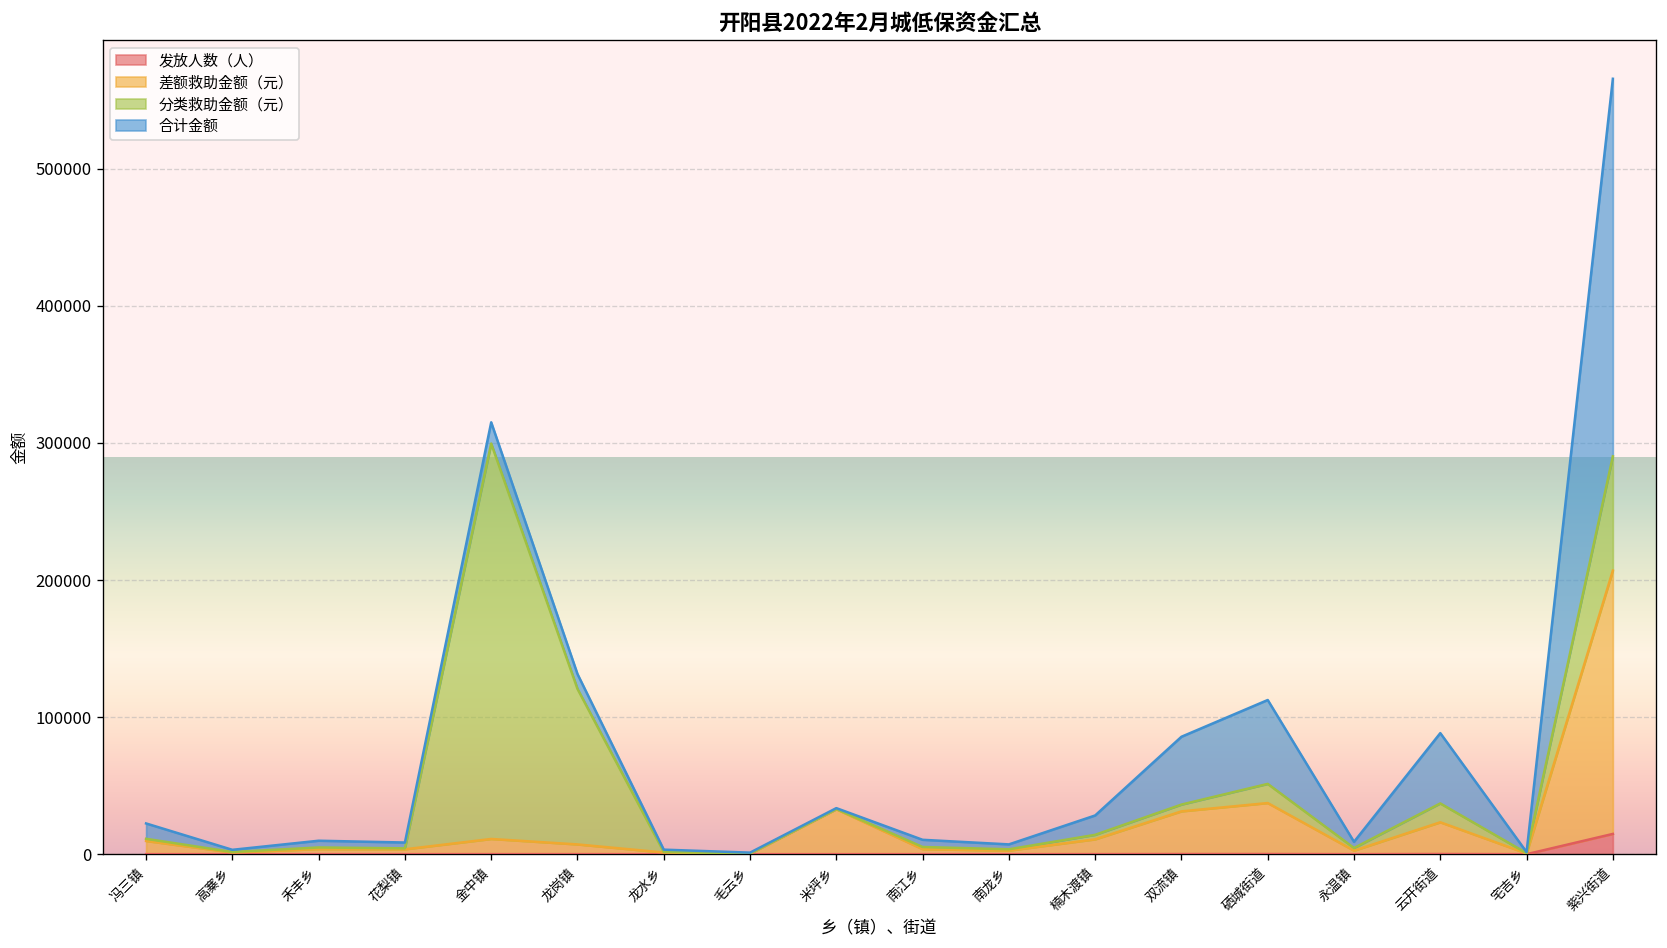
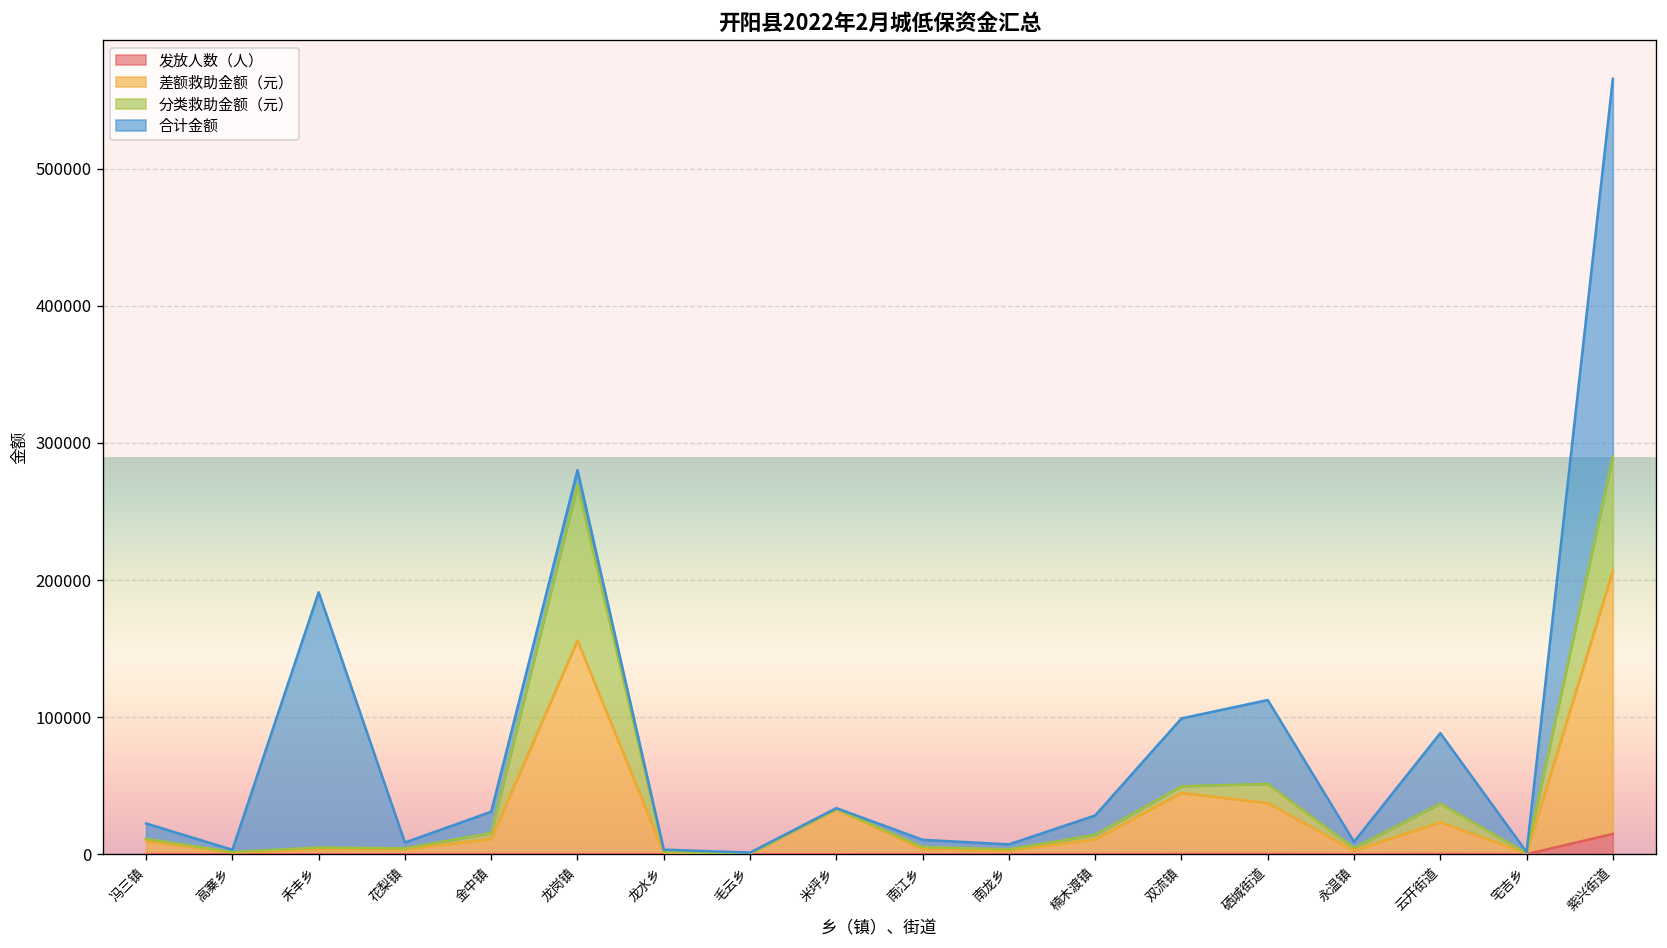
合计金额, 禾丰乡: 5000 -> 186000
分类救助金额（元）, 金中镇: 288000 -> 4000
差额救助金额（元）, 龙岗镇: 7000 -> 156000
差额救助金额（元）, 双流镇: 31000 -> 45000
